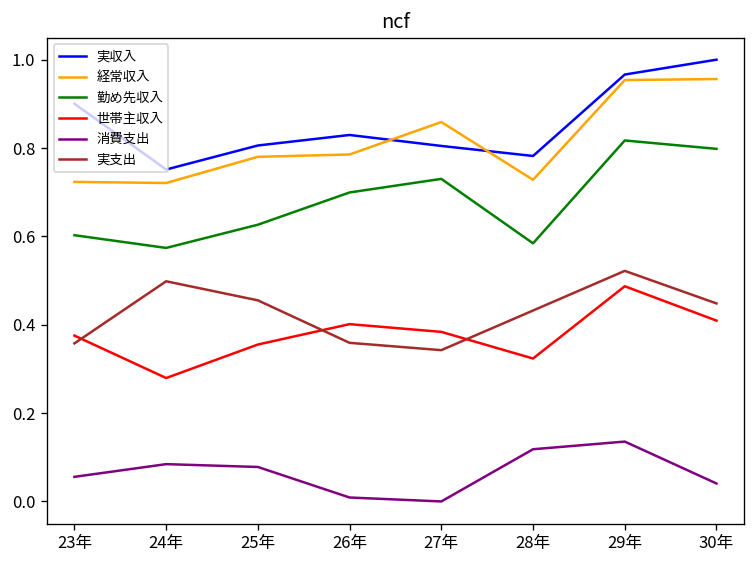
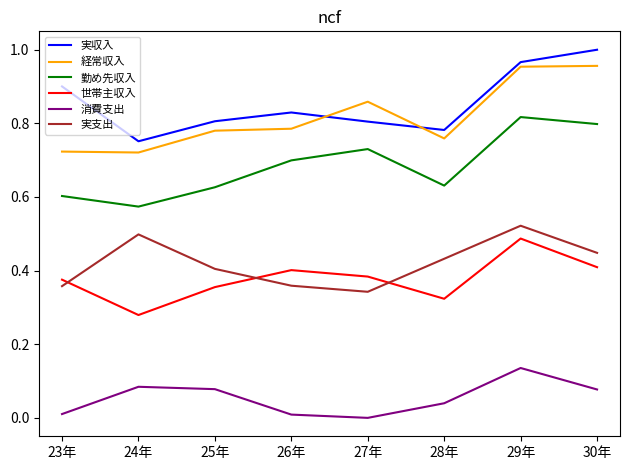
消費支出, 23年: 0.06 -> 0.01
実支出, 25年: 0.46 -> 0.40
経常収入, 28年: 0.73 -> 0.76
勤め先収入, 28年: 0.58 -> 0.63
消費支出, 28年: 0.12 -> 0.04
消費支出, 30年: 0.04 -> 0.08
